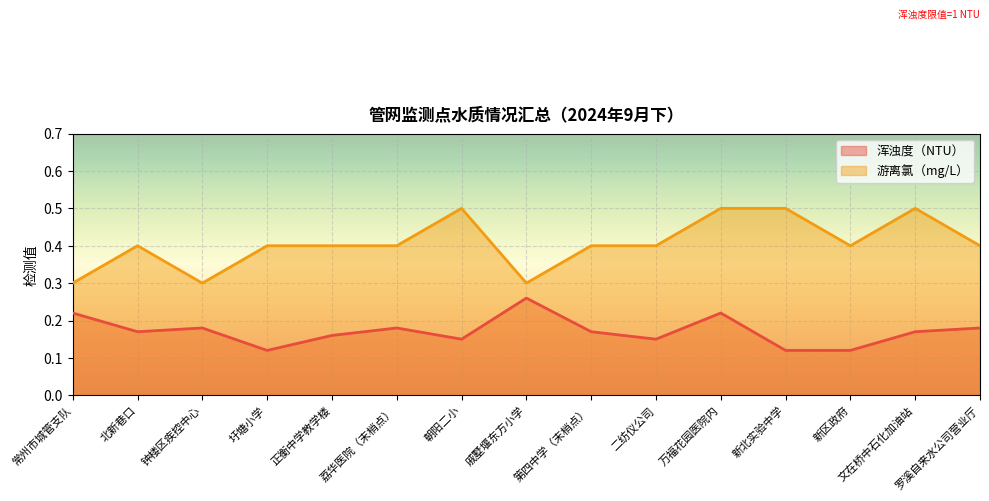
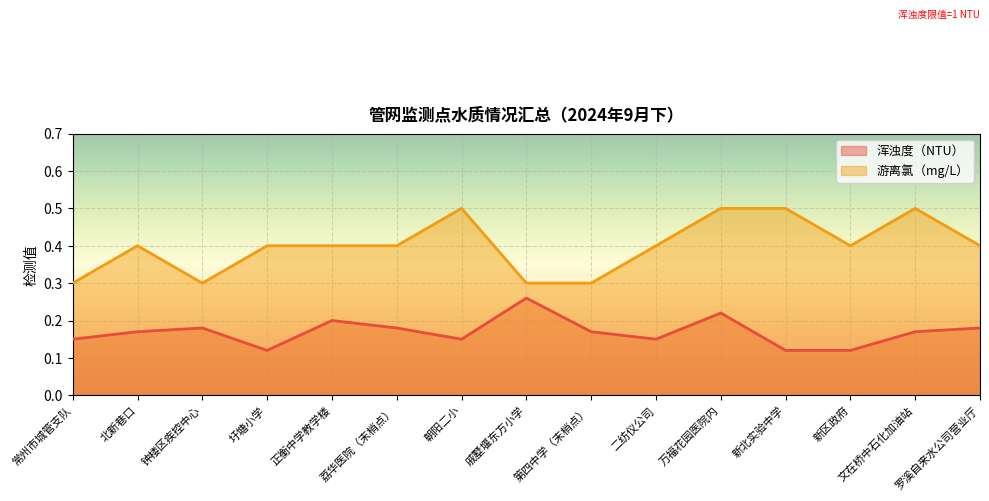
浑浊度（NTU）, 常州市城管支队: 0.22 -> 0.15
浑浊度（NTU）, 正衡中学教学楼: 0.16 -> 0.20
游离氯（mg/L）, 第四中学（末梢点）: 0.4 -> 0.3
